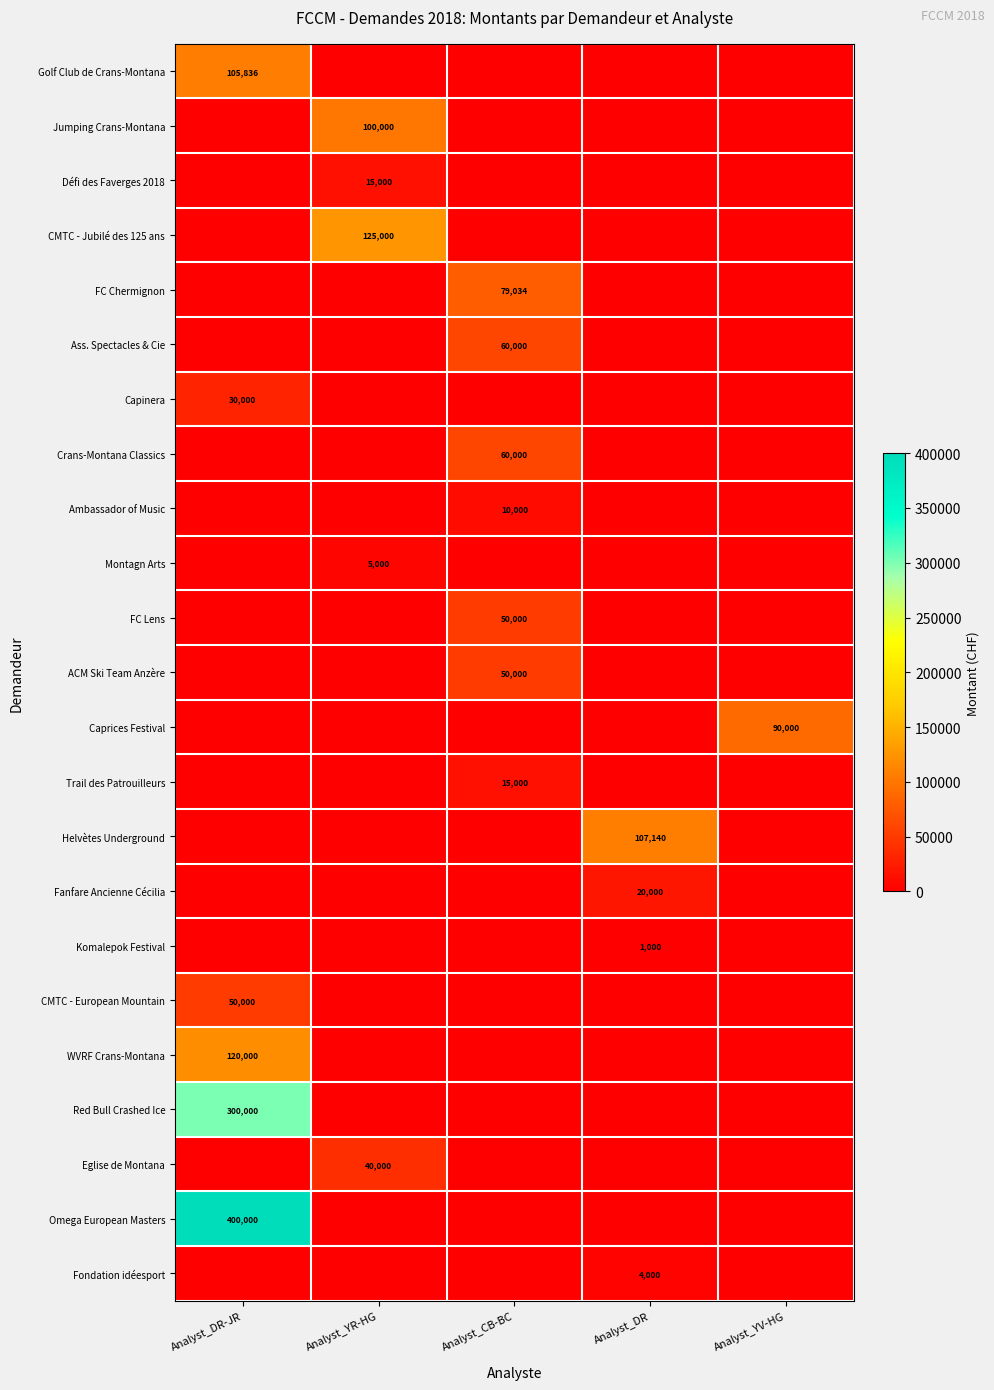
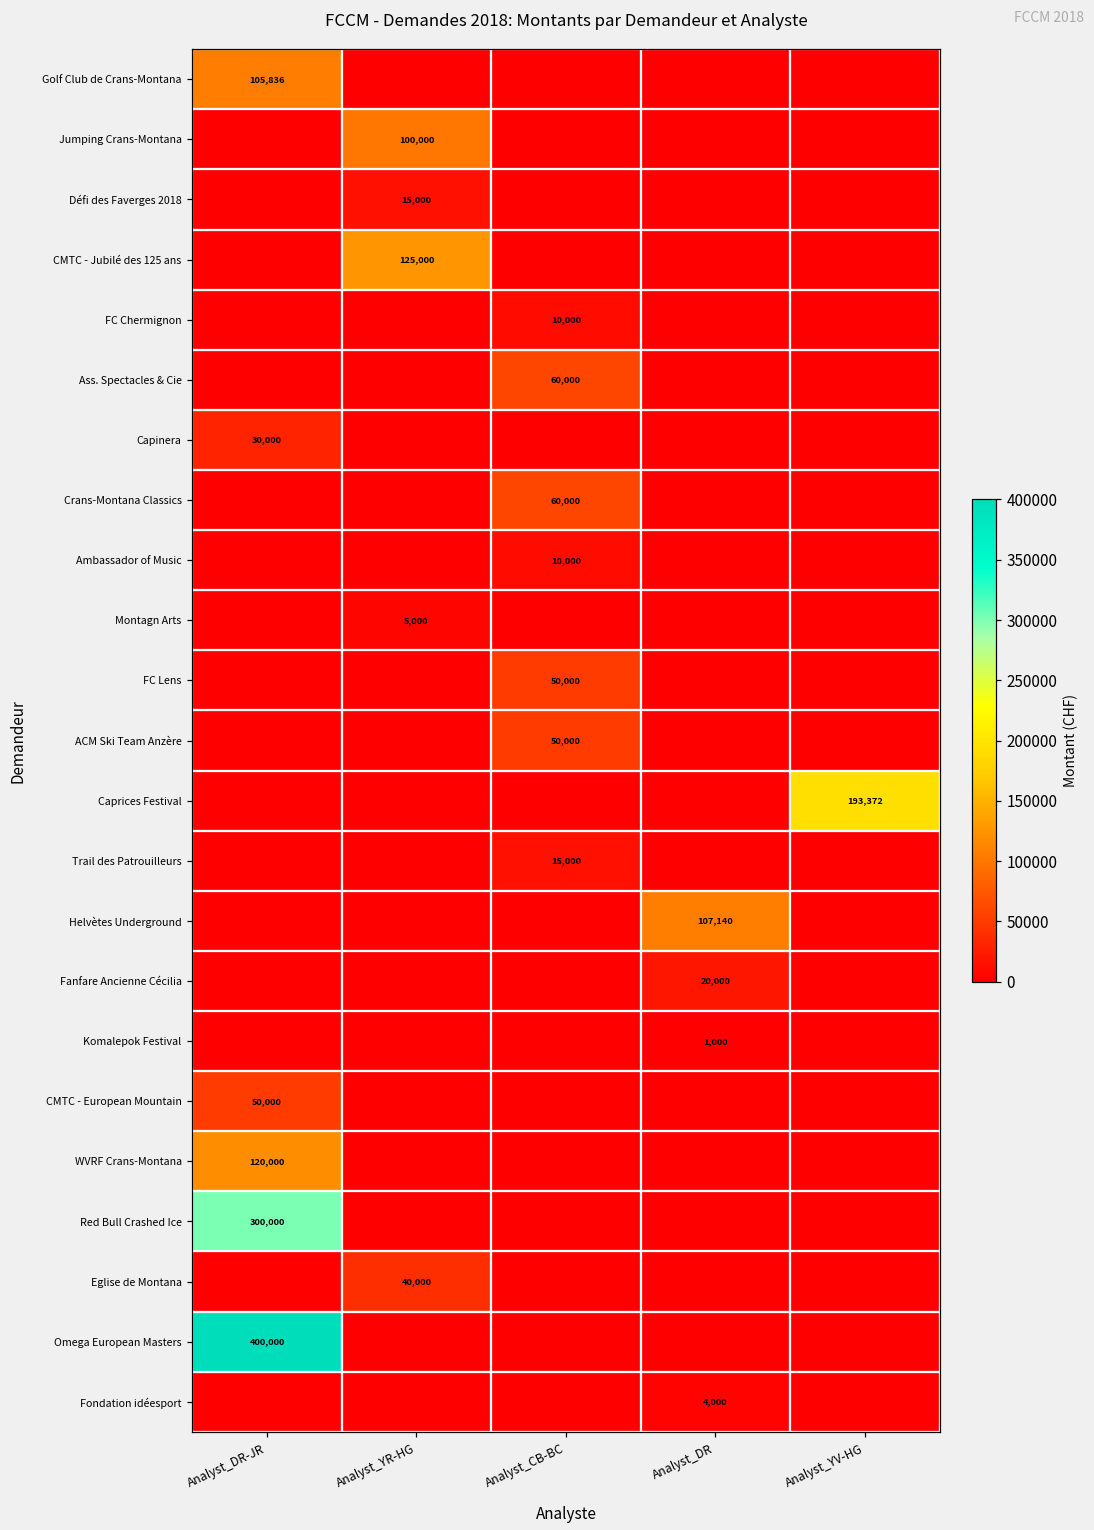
FC Chermignon, Analyst_CB-BC: 79,034 -> 10,000
Caprices Festival, Analyst_YV-HG: 90,000 -> 193,372
